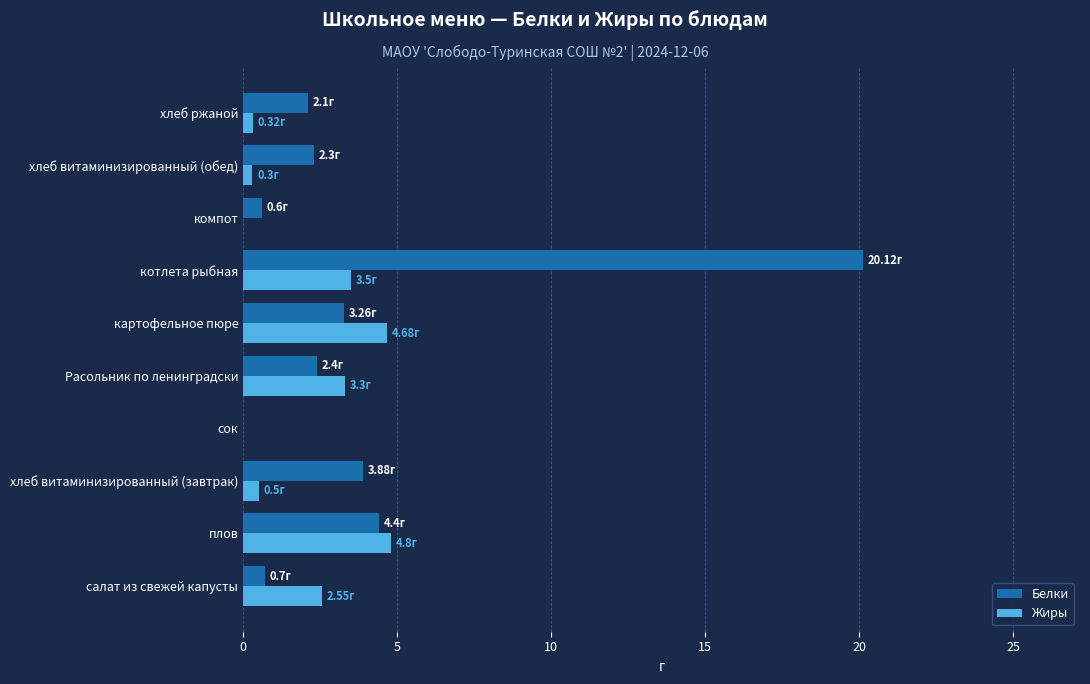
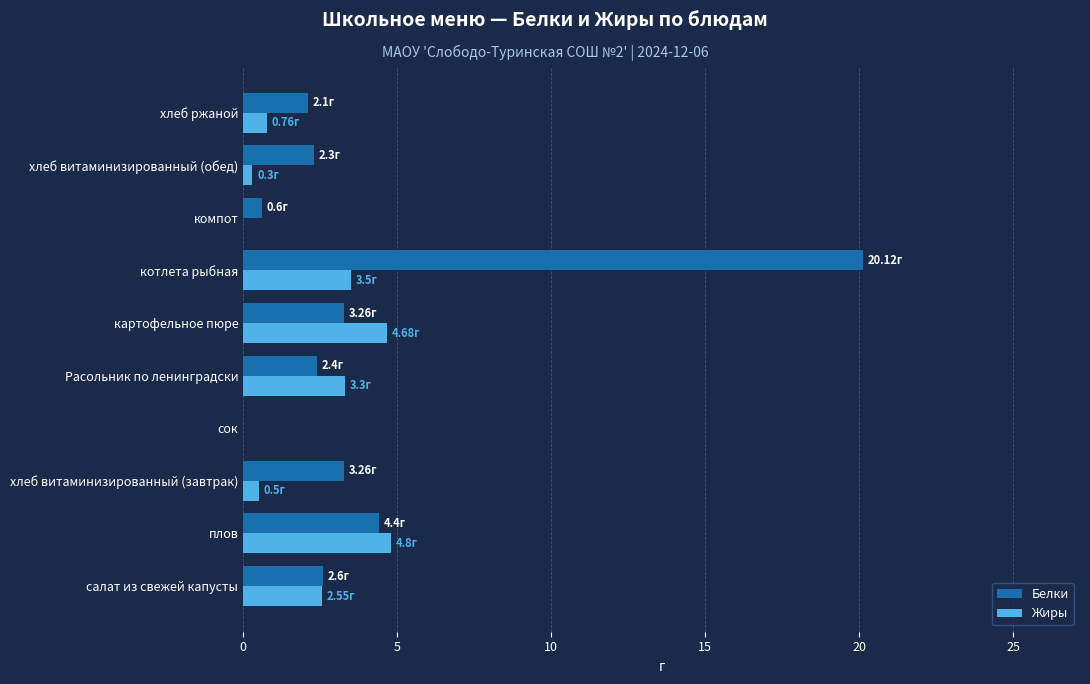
Жиры, хлеб ржаной: 0.32г -> 0.76г
Белки, хлеб витаминизированный (завтрак): 3.88г -> 3.26г
Белки, салат из свежей капусты: 0.7г -> 2.6г
